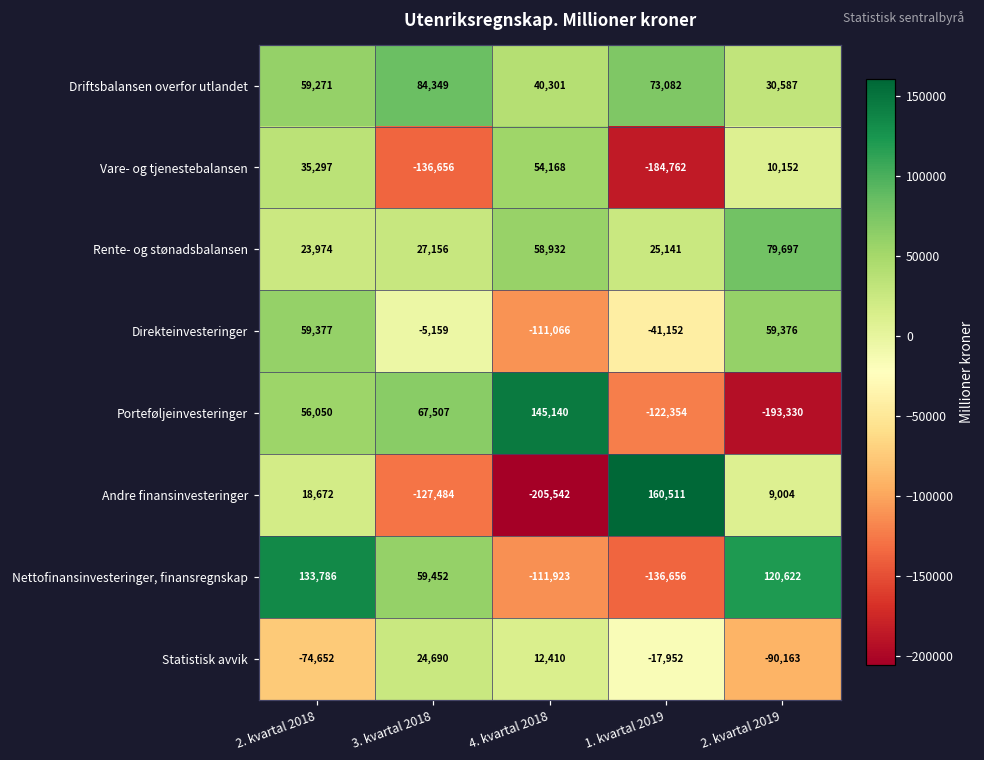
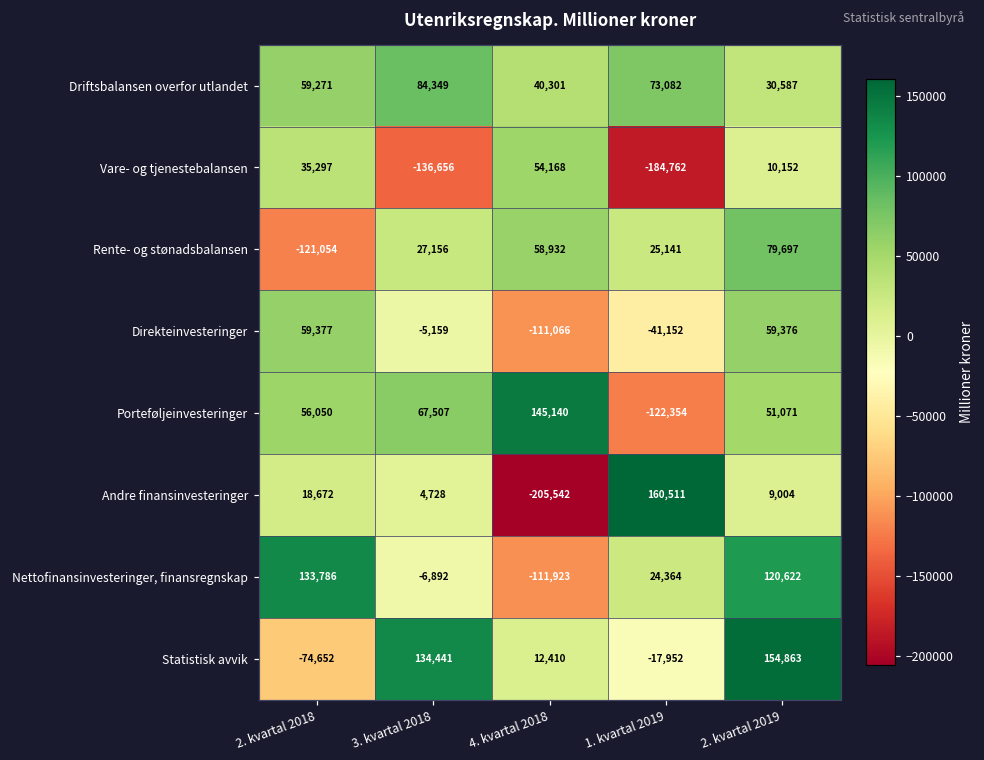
Rente- og stønadsbalansen, 2. kvartal 2018: 23,974 -> -121,054
Porteføljeinvesteringer, 2. kvartal 2019: -193,330 -> 51,071
Andre finansinvesteringer, 3. kvartal 2018: -127,484 -> 4,728
Nettofinansinvesteringer, finansregnskap, 3. kvartal 2018: 59,452 -> -6,892
Nettofinansinvesteringer, finansregnskap, 1. kvartal 2019: -136,656 -> 24,364
Statistisk avvik, 3. kvartal 2018: 24,690 -> 134,441
Statistisk avvik, 2. kvartal 2019: -90,163 -> 154,863
